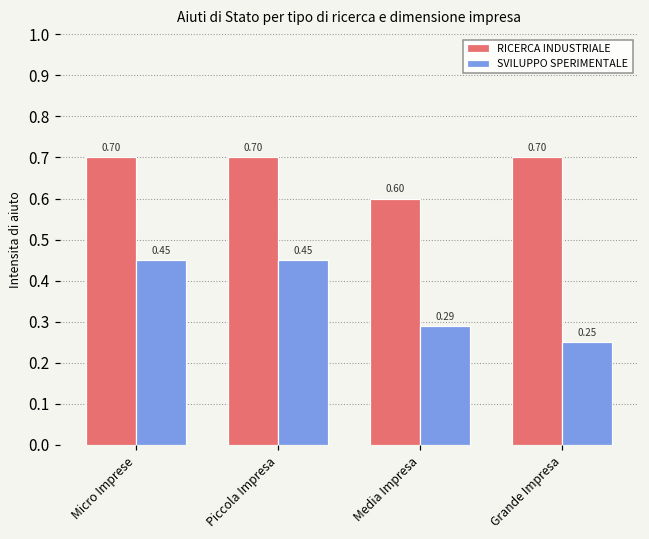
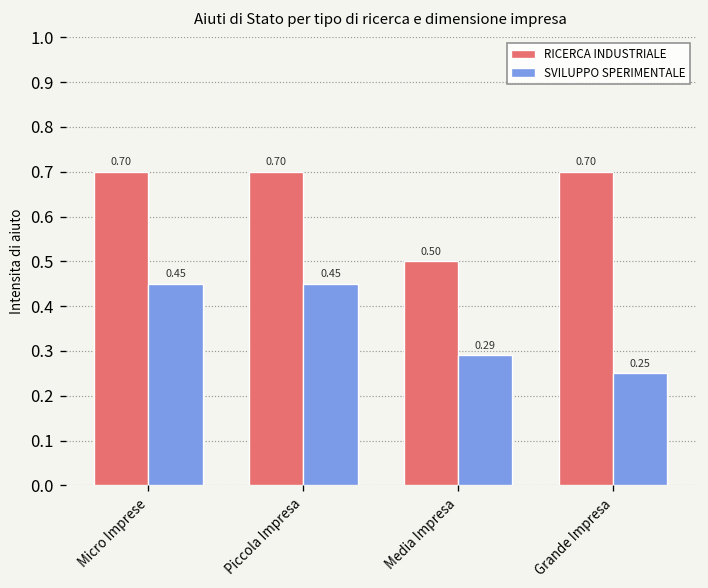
RICERCA INDUSTRIALE, Media Impresa: 0.60 -> 0.50
